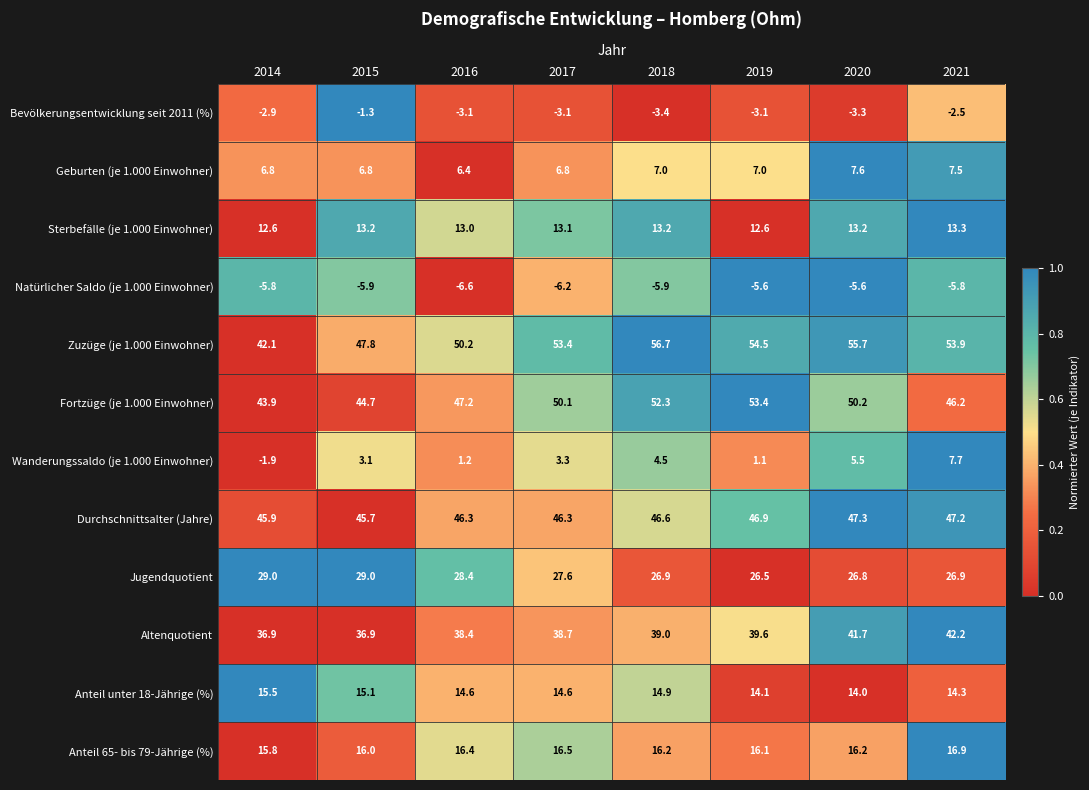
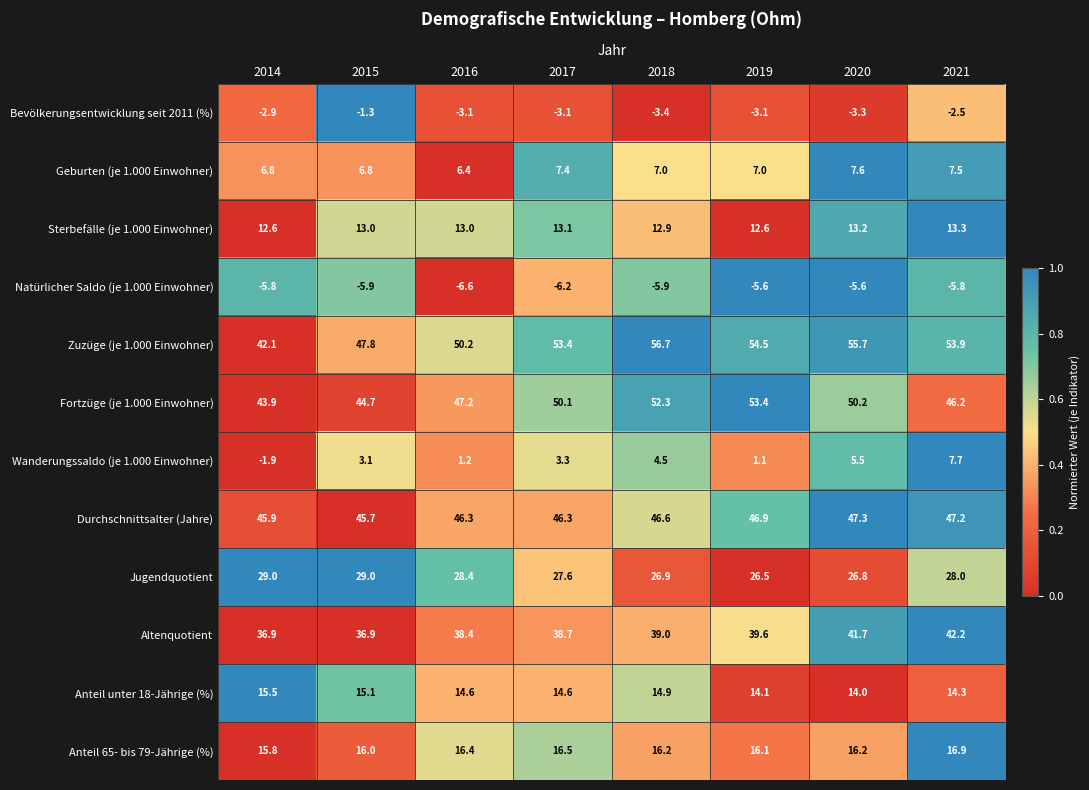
Geburten (je 1.000 Einwohner), 2017: 6.8 -> 7.4
Sterbefälle (je 1.000 Einwohner), 2015: 13.2 -> 13.0
Sterbefälle (je 1.000 Einwohner), 2018: 13.2 -> 12.9
Jugendquotient, 2021: 26.9 -> 28.0
